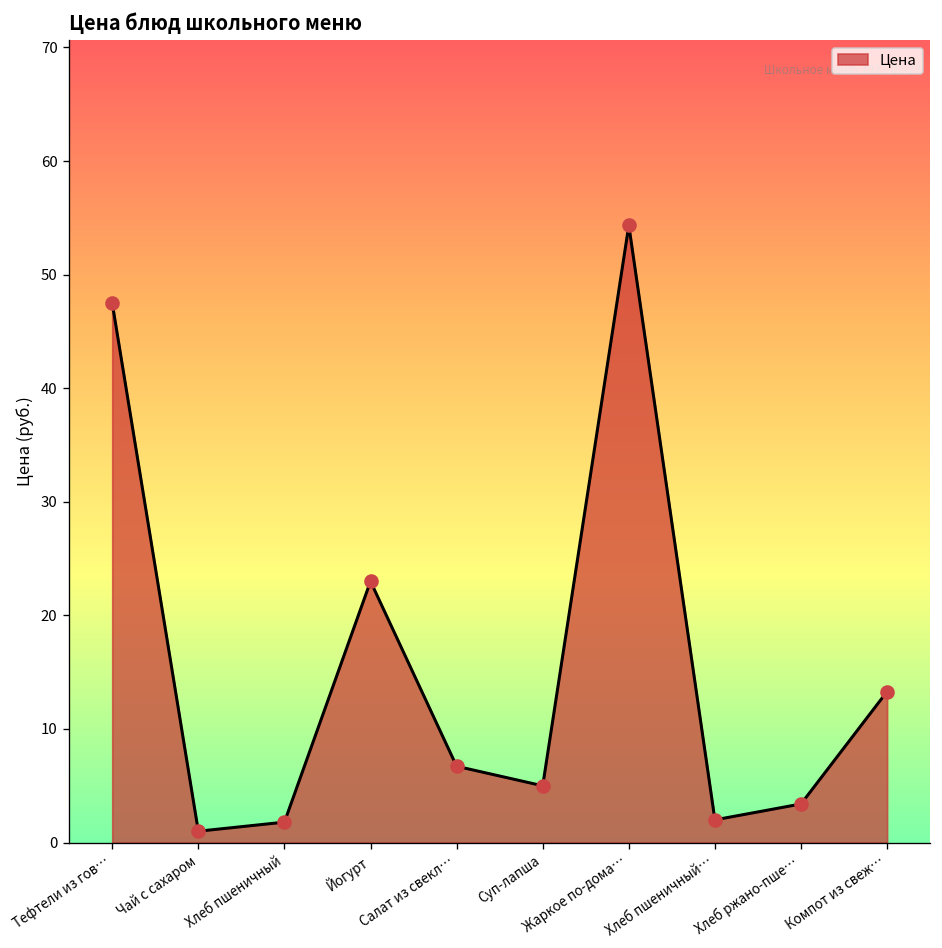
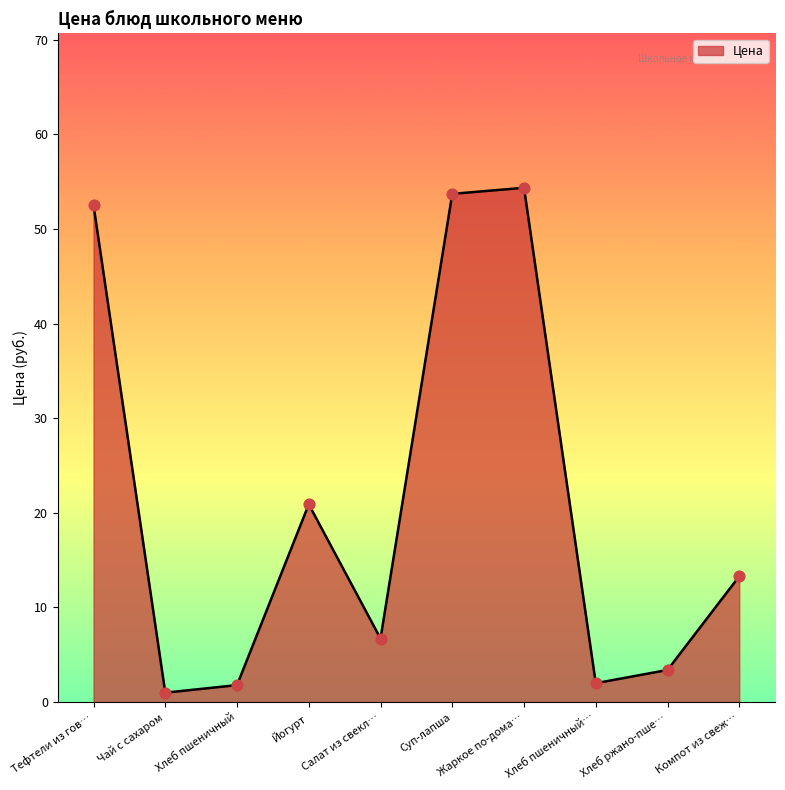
Тефтели из гов…: 48 -> 53
Йогурт: 23 -> 21
Суп-лапша: 5 -> 54
